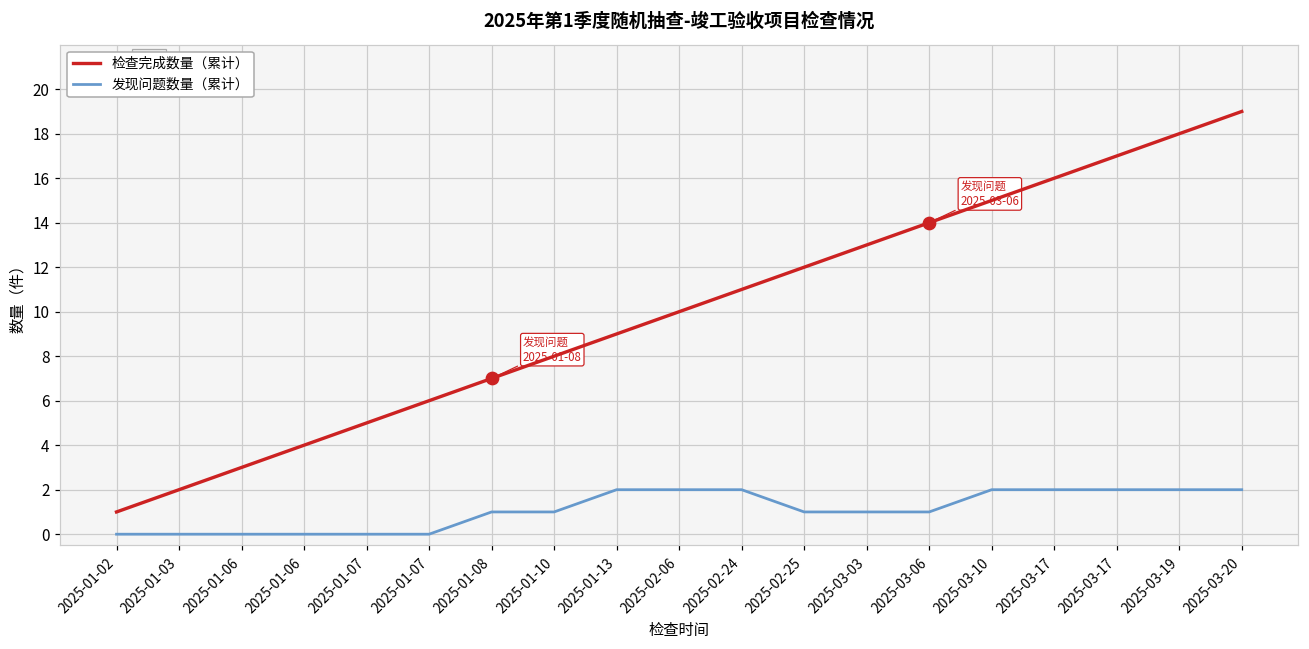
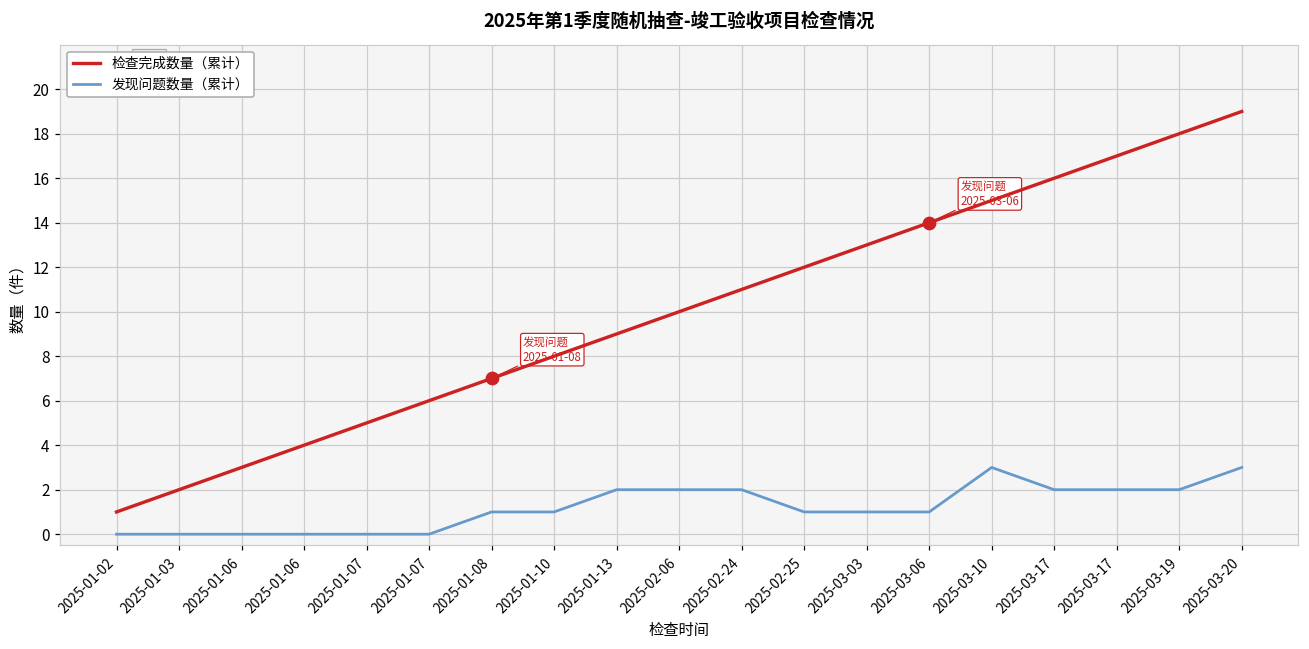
发现问题数量（累计）, 2025-03-10: 2 -> 3
发现问题数量（累计）, 2025-03-20: 2 -> 3
